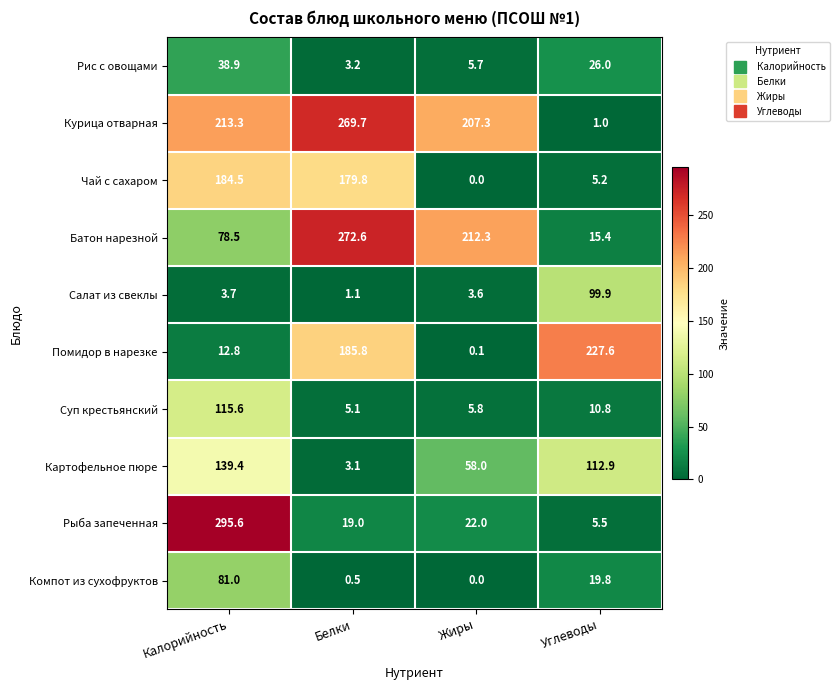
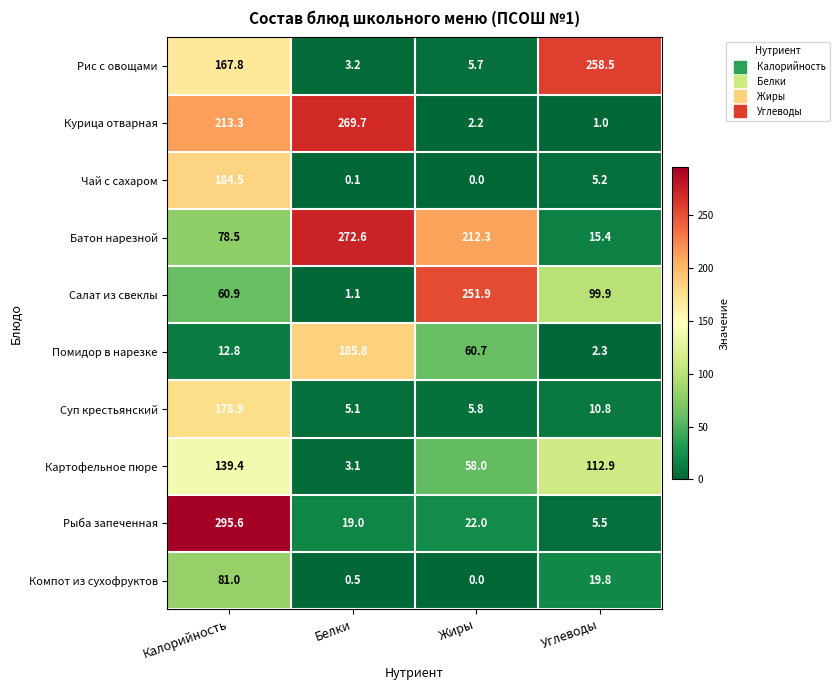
Рис с овощами, Калорийность: 38.9 -> 167.8
Рис с овощами, Углеводы: 26.0 -> 258.5
Курица отварная, Жиры: 207.3 -> 2.2
Чай с сахаром, Белки: 179.8 -> 0.1
Салат из свеклы, Калорийность: 3.7 -> 60.9
Салат из свеклы, Жиры: 3.6 -> 251.9
Помидор в нарезке, Жиры: 0.1 -> 60.7
Помидор в нарезке, Углеводы: 227.6 -> 2.3
Суп крестьянский, Калорийность: 115.6 -> 178.9
